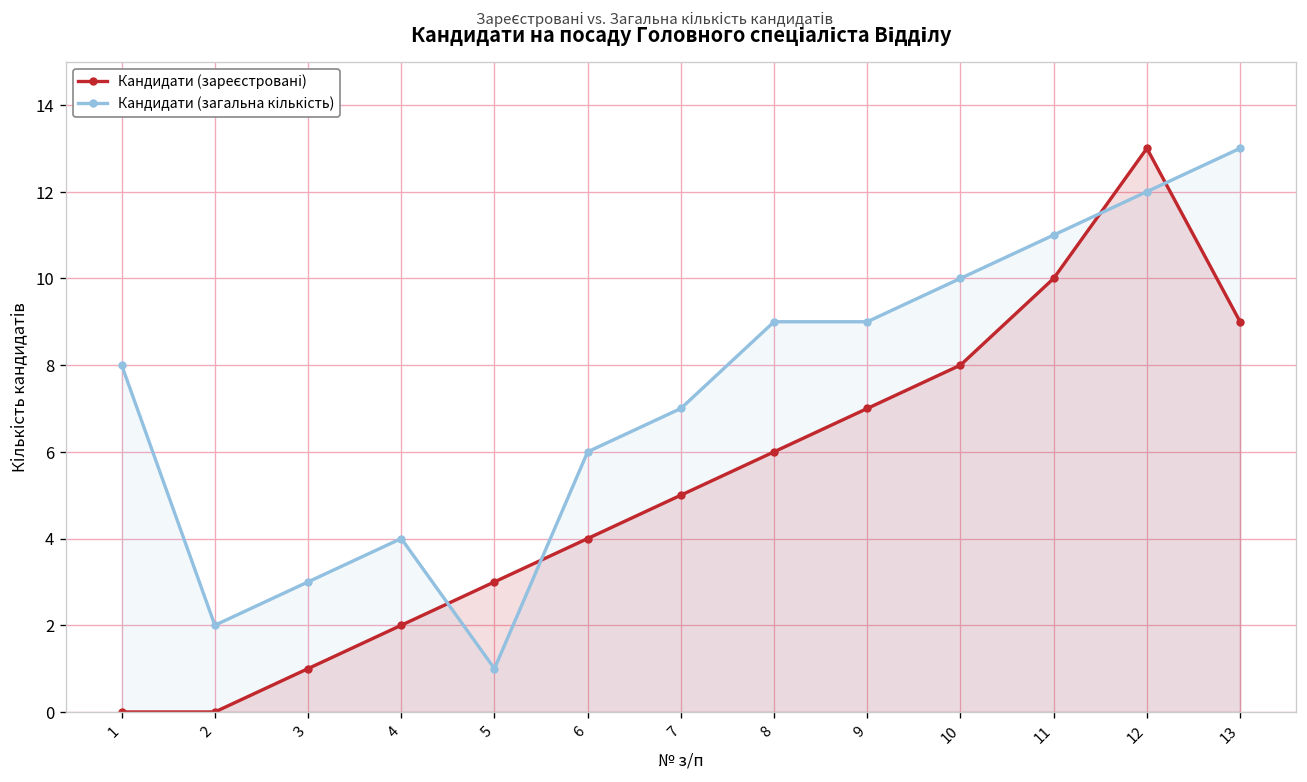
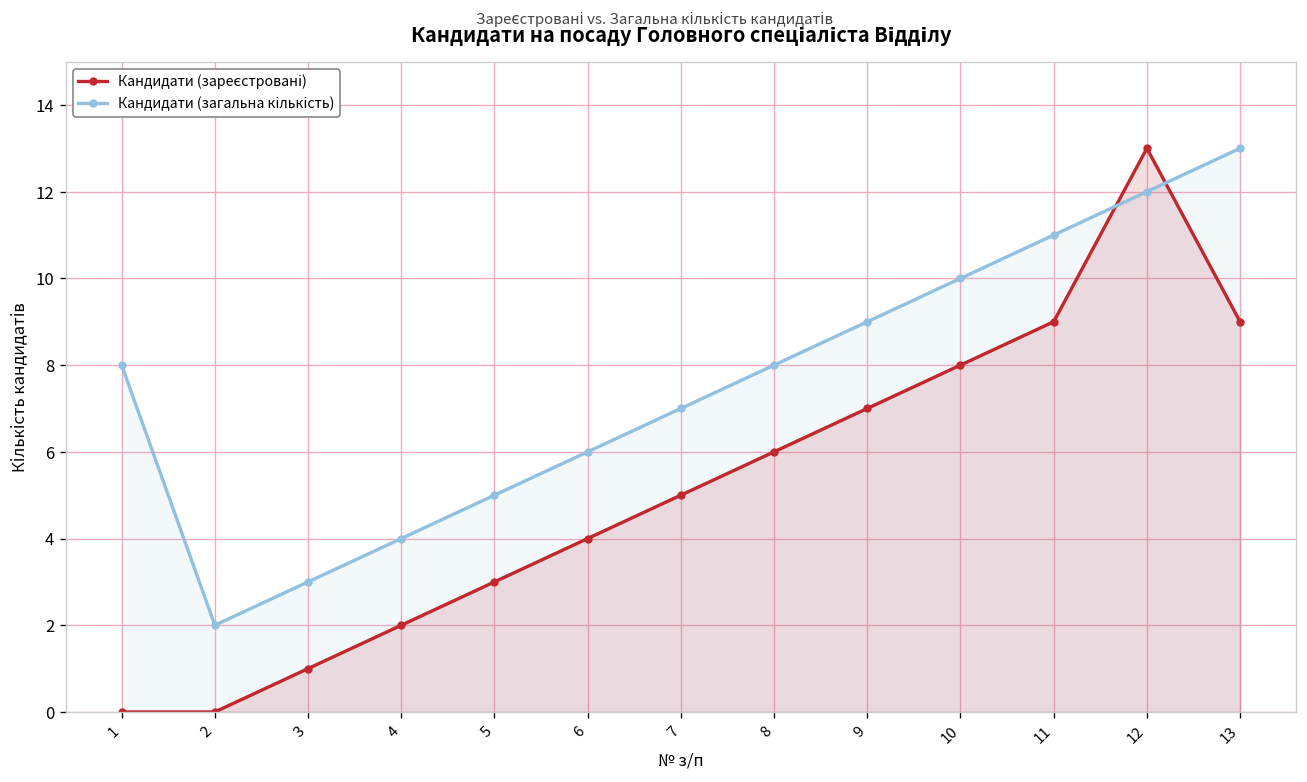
Кандидати (загальна кількість), 5: 1 -> 5
Кандидати (загальна кількість), 8: 9 -> 8
Кандидати (зареєстровані), 11: 10 -> 9
